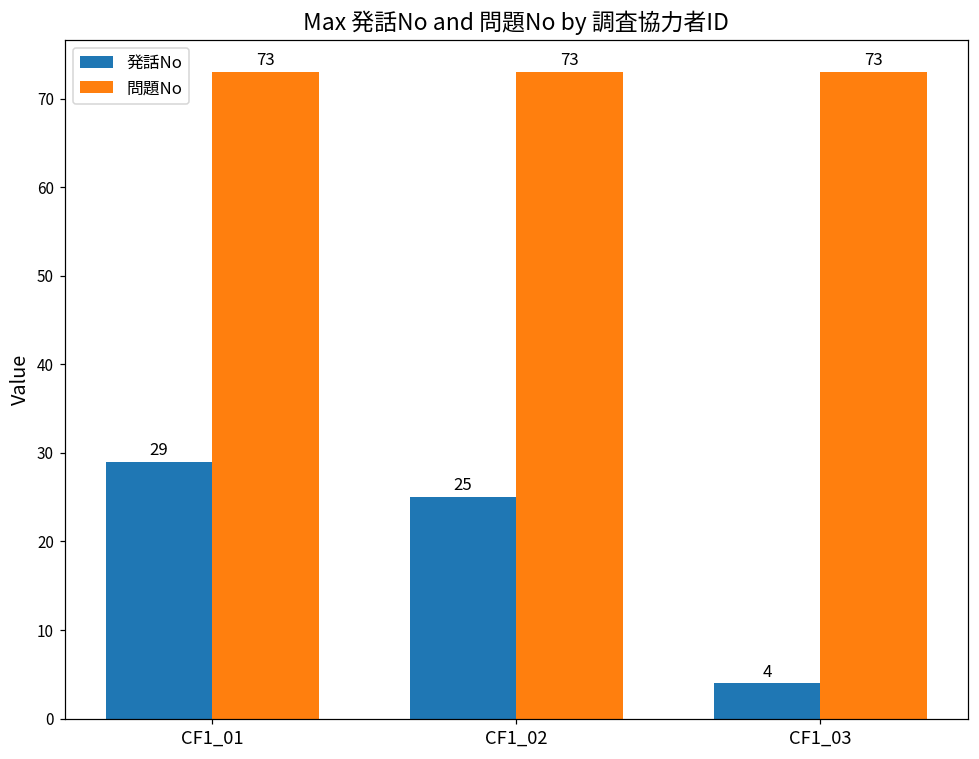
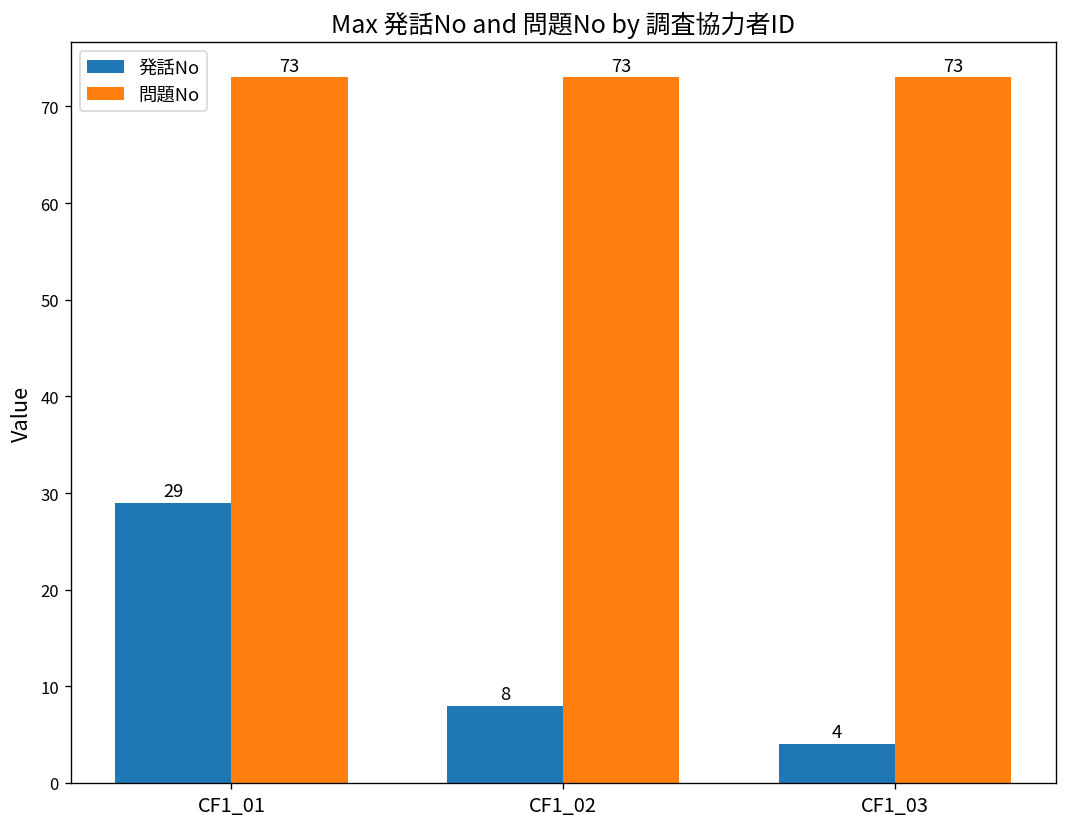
発話No, CF1_02: 25 -> 8
